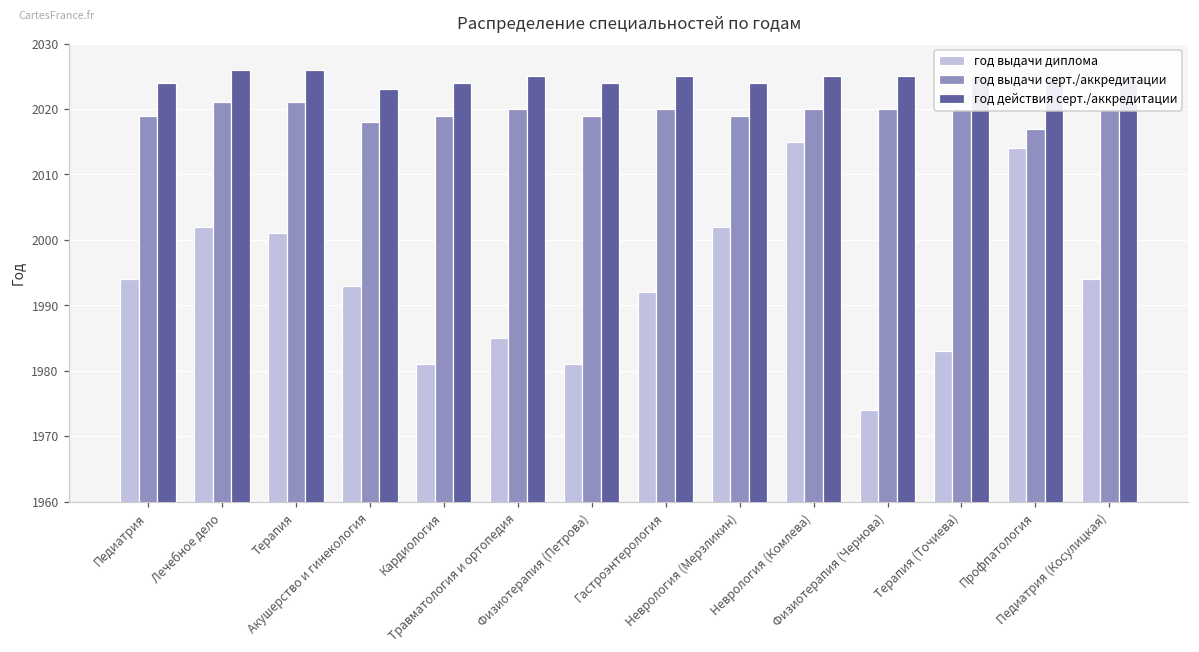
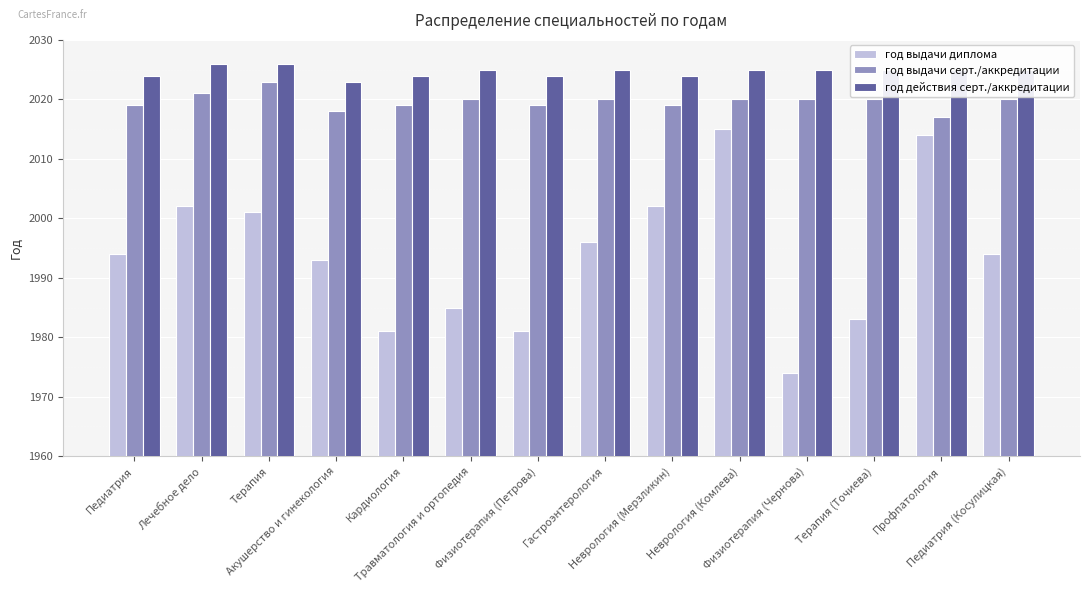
год выдачи серт./аккредитации, Терапия: 2021 -> 2023
год выдачи диплома, Гастроэнтерология: 1992 -> 1996
